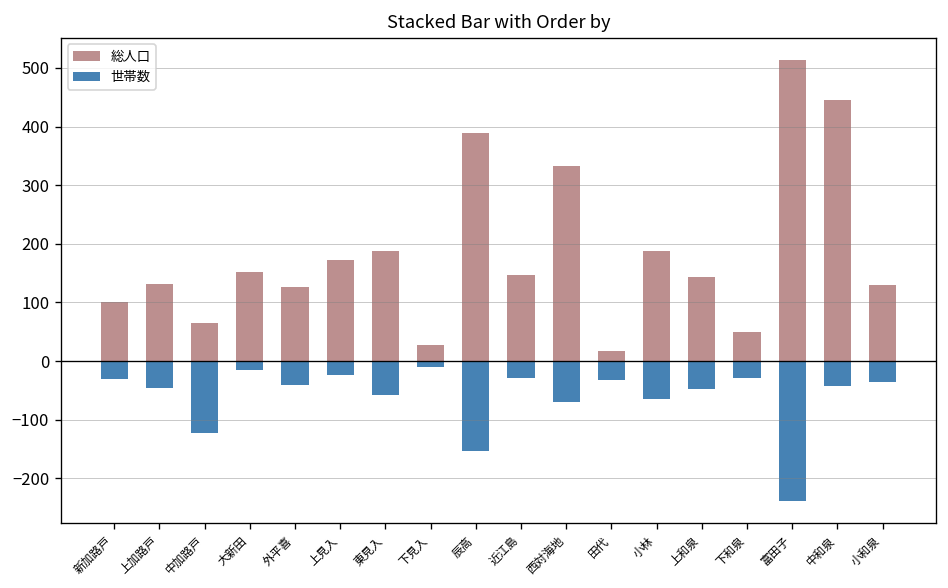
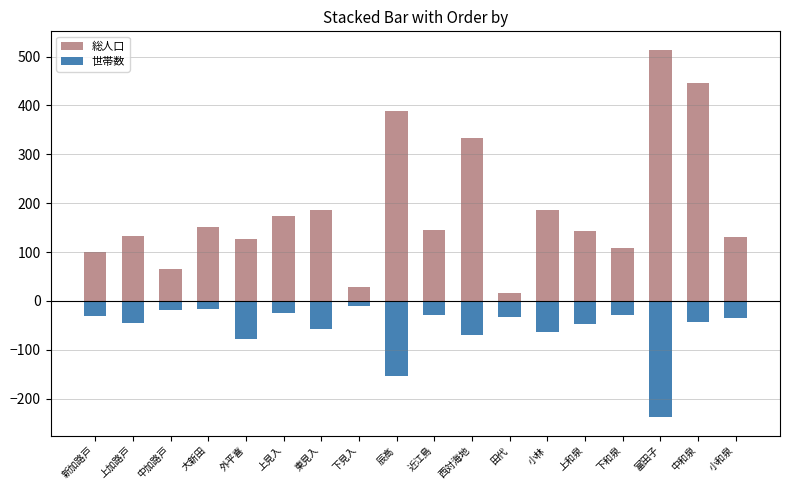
世帯数, 中加路戸: -120 -> -20
世帯数, 外平喜: -40 -> -80
総人口, 下和泉: 50 -> 110
